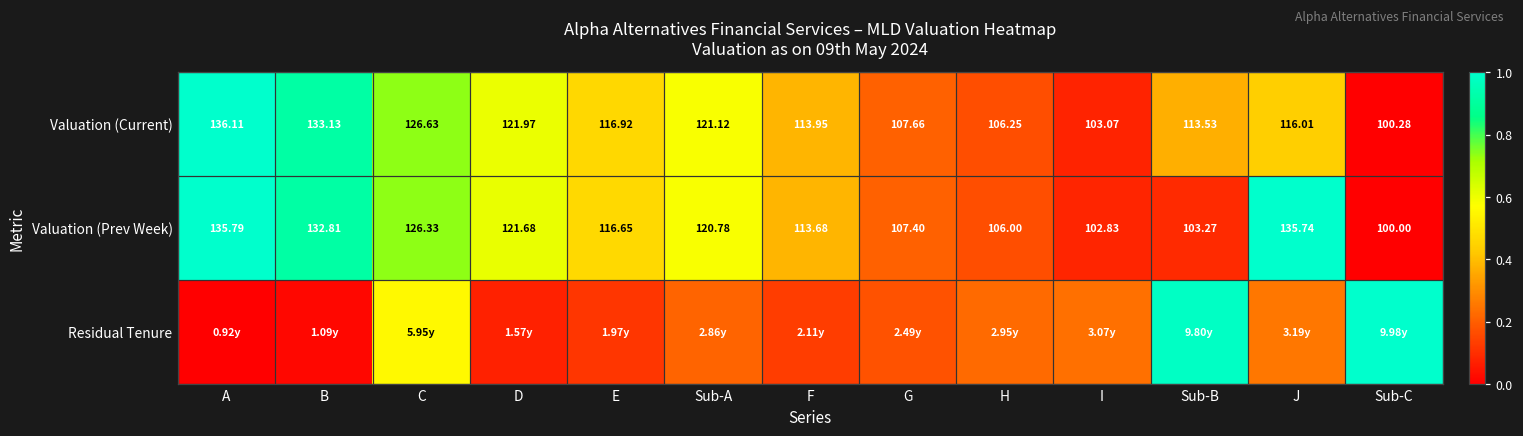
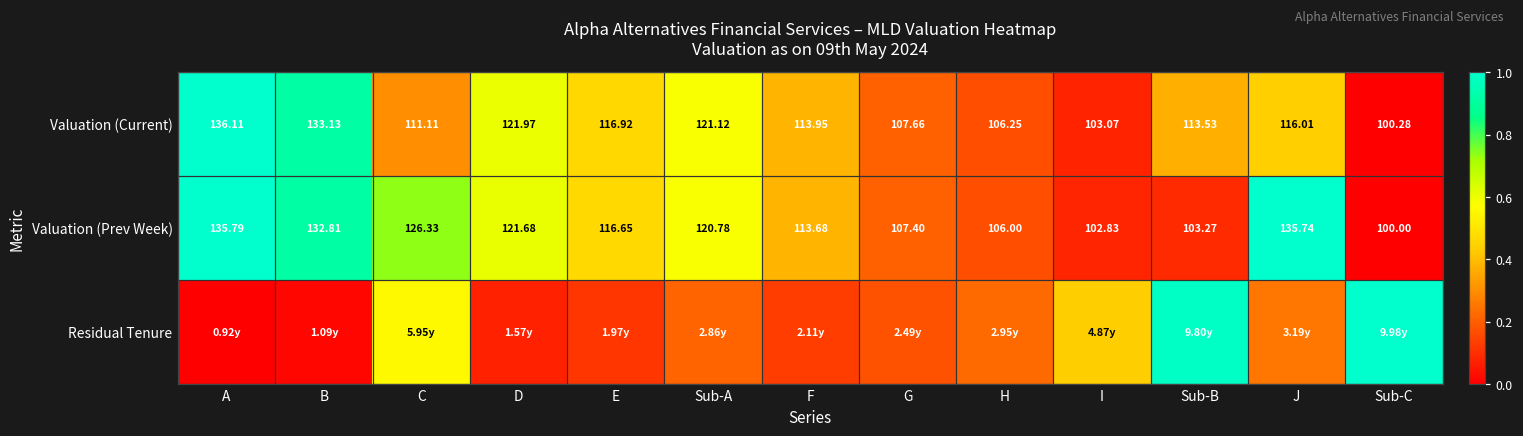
Valuation (Current), C: 126.63 -> 111.11
Residual Tenure, I: 3.07y -> 4.87y
